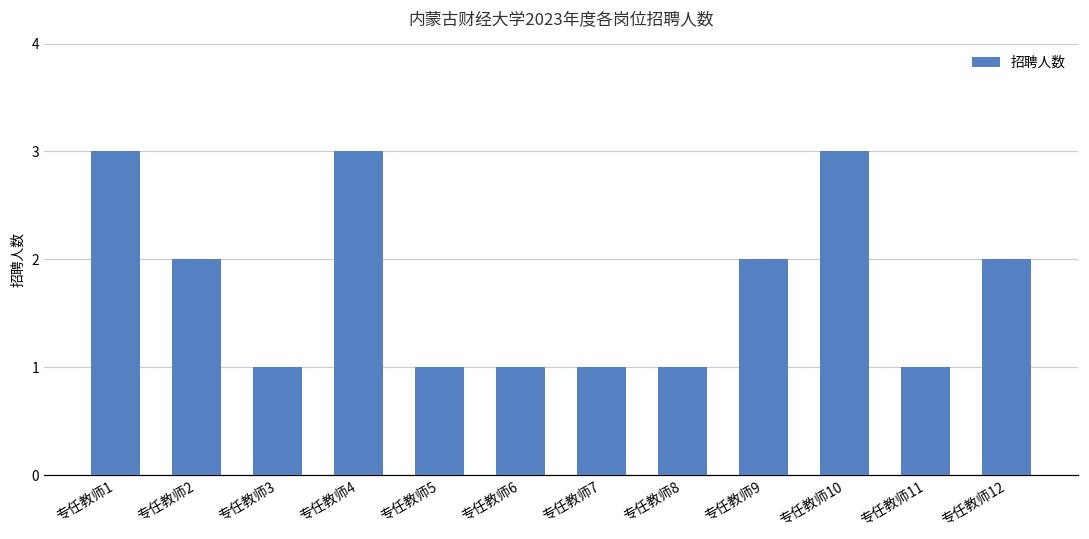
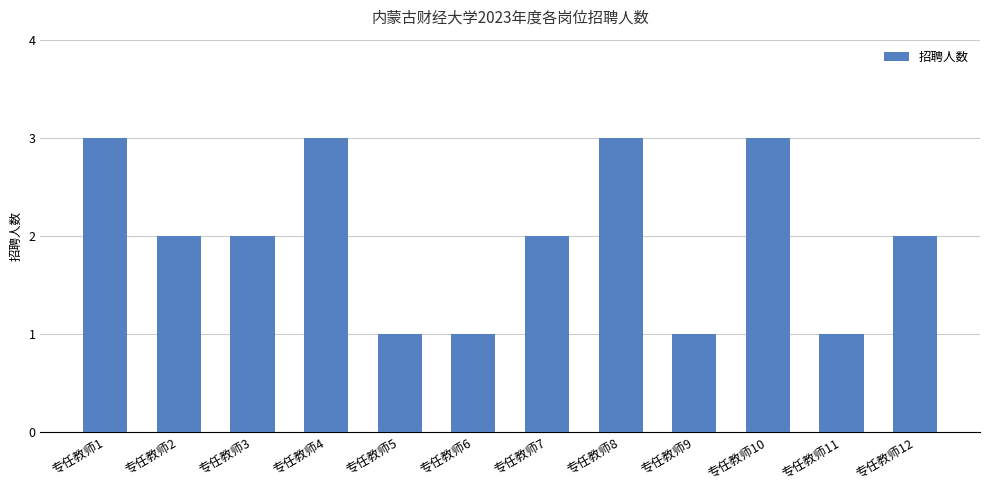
专任教师3: 1 -> 2
专任教师7: 1 -> 2
专任教师8: 1 -> 3
专任教师9: 2 -> 1
